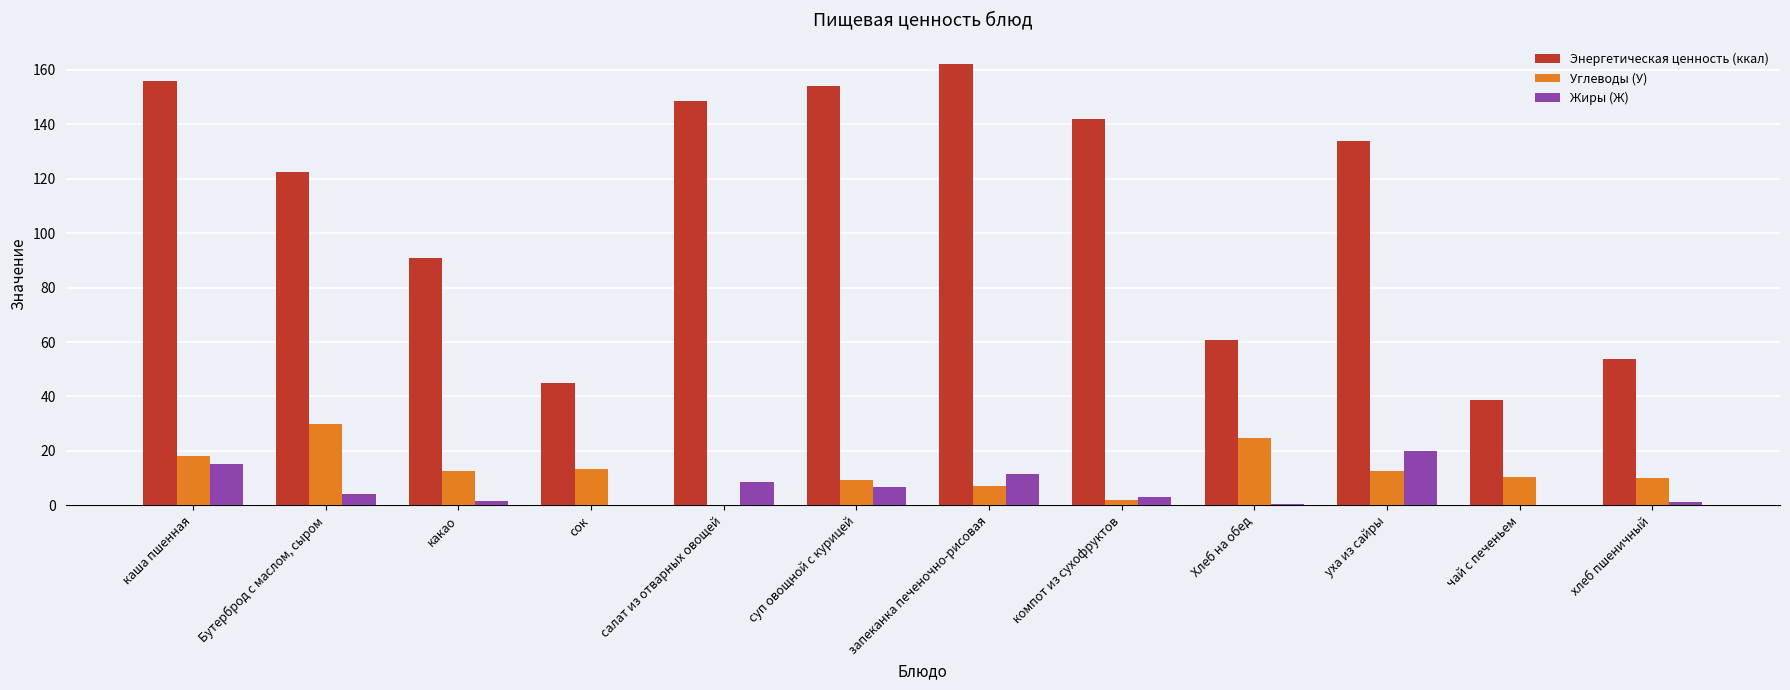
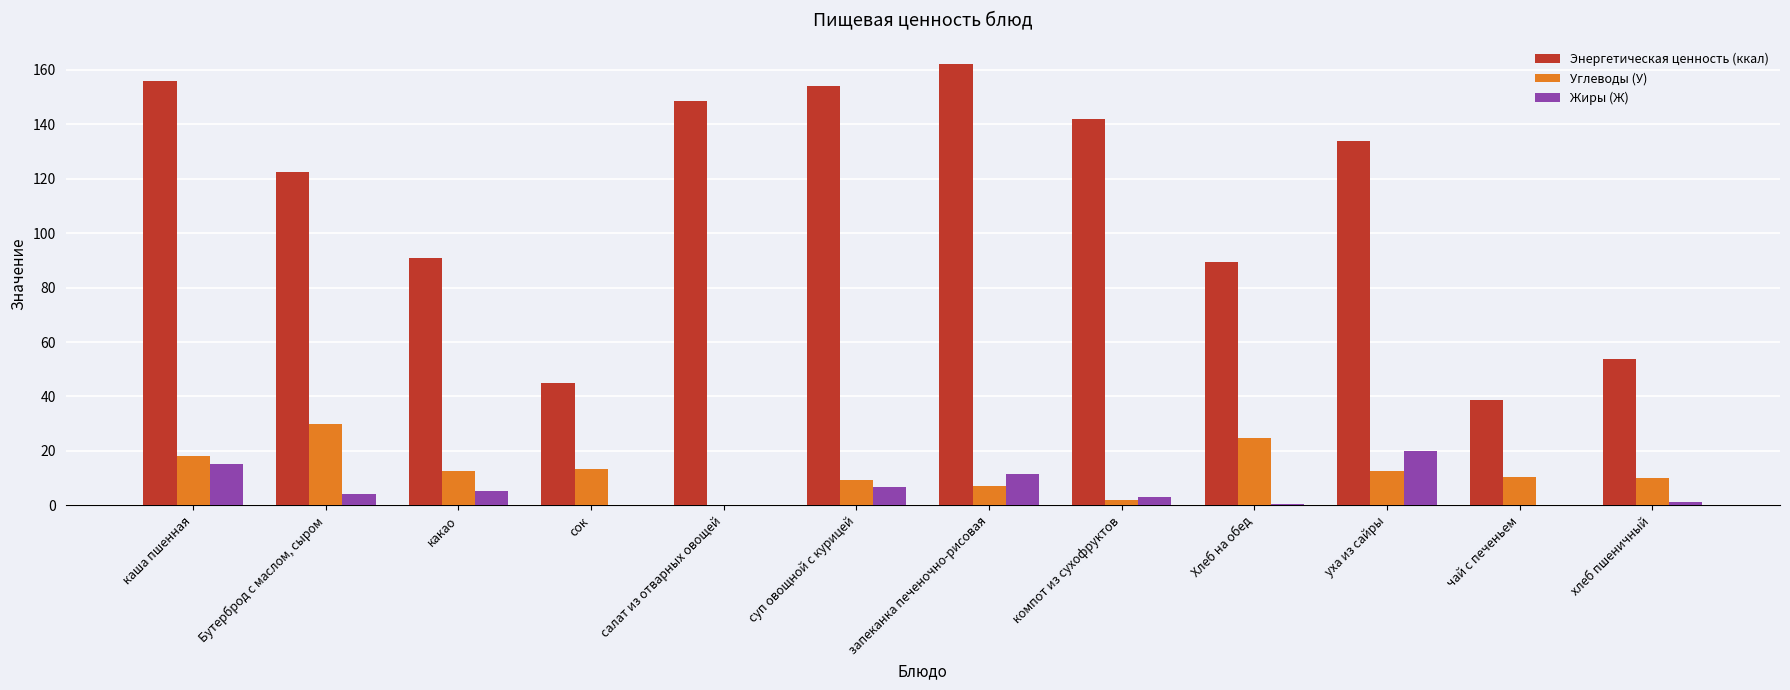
Жиры (Ж), какао: 2 -> 5
Жиры (Ж), салат из отварных овощей: 9 -> 0
Энергетическая ценность (ккал), Хлеб на обед: 61 -> 90
